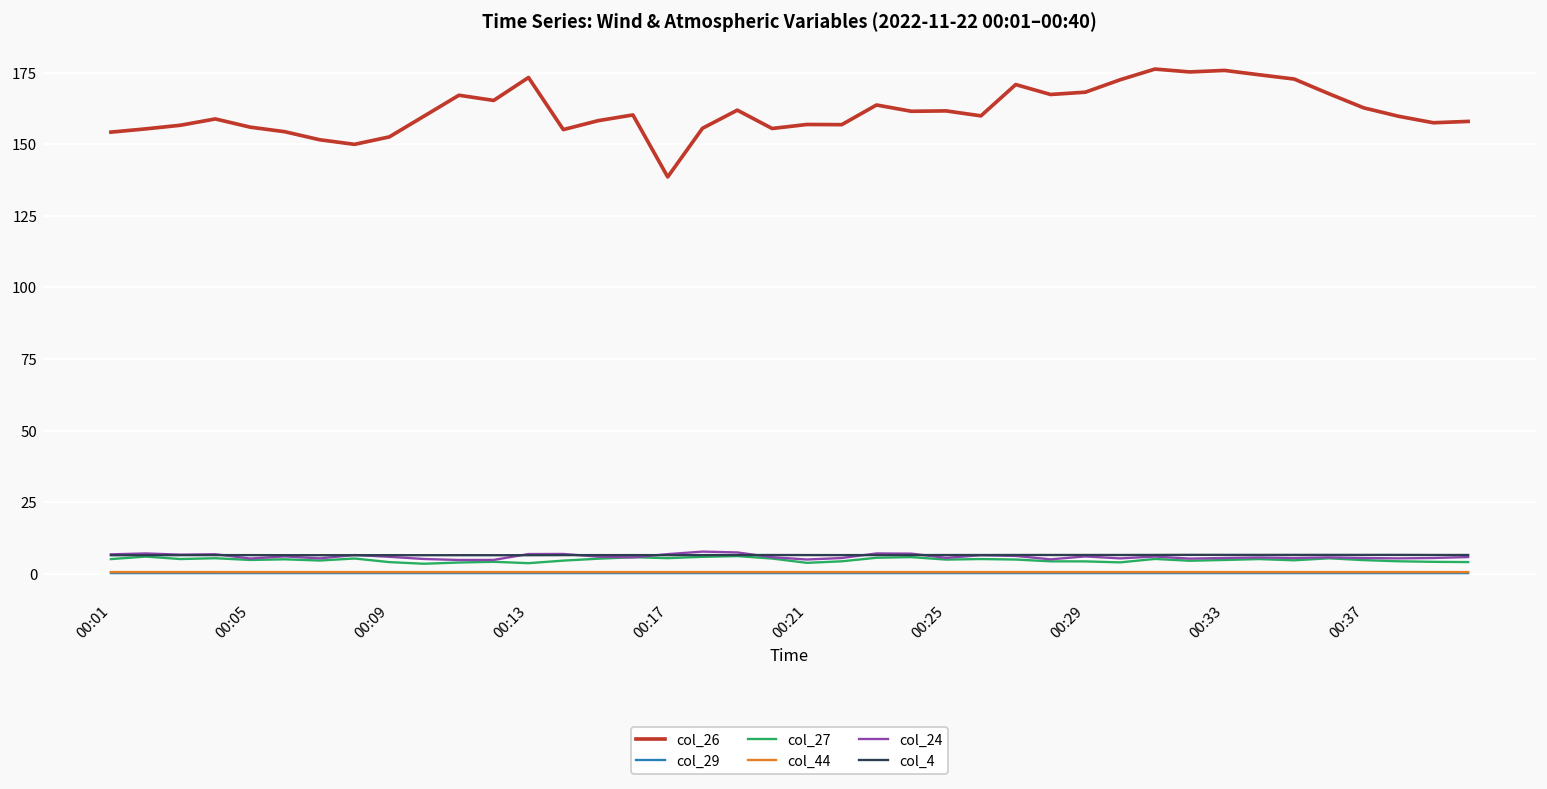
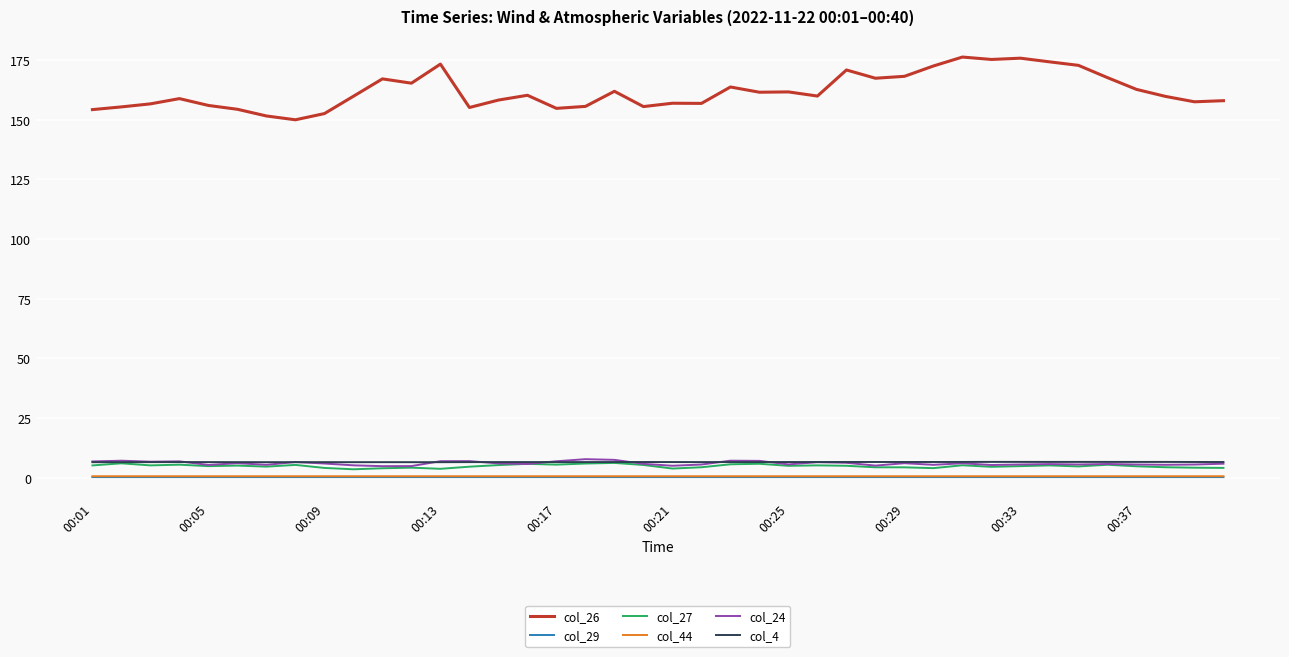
col_26, 00:17: 139 -> 155
